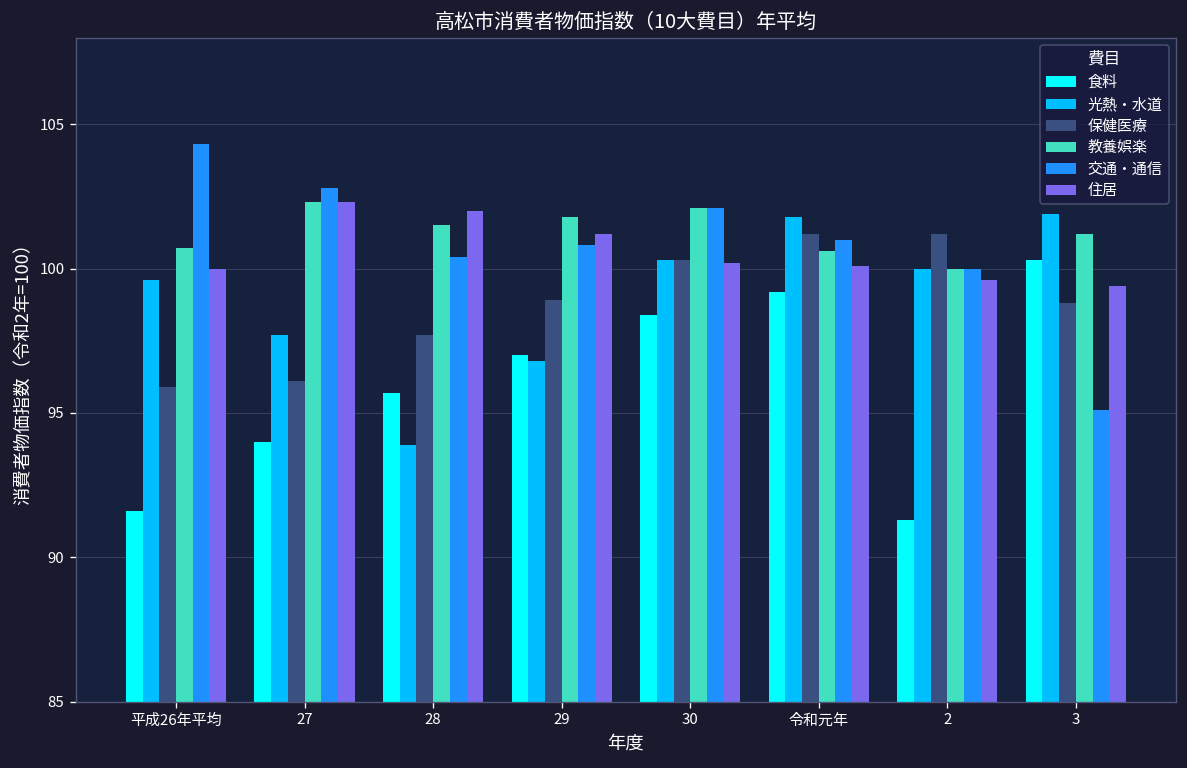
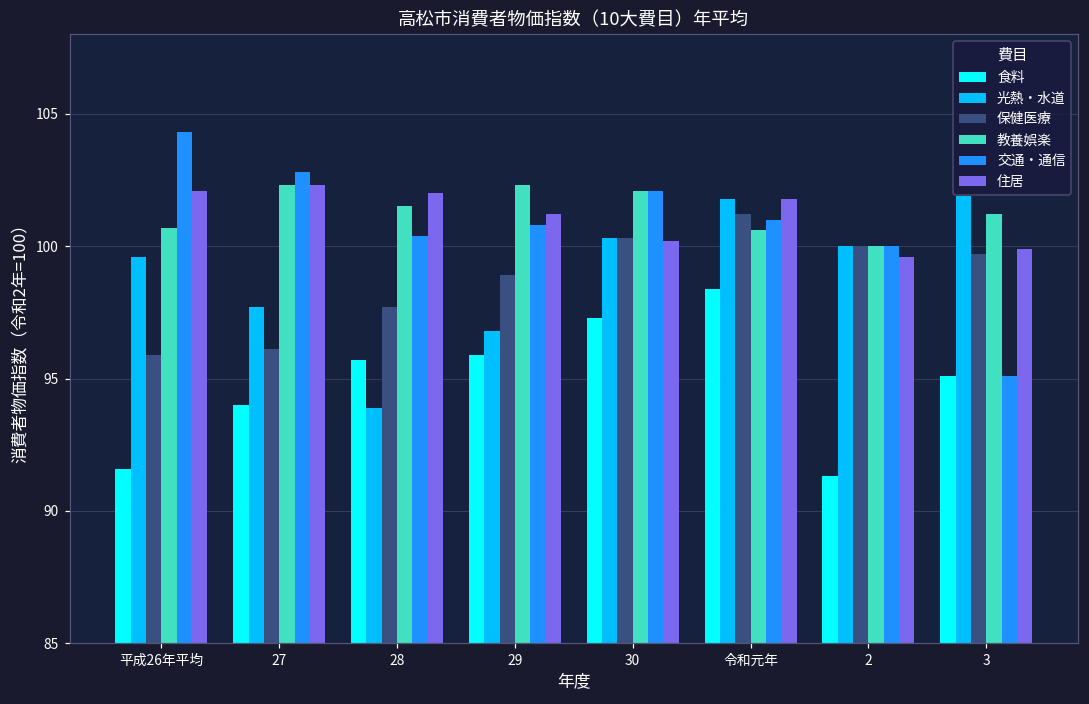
住居, 平成26年平均: 100.0 -> 102.1
食料, 29: 97.0 -> 95.9
教養娯楽, 29: 101.8 -> 102.3
食料, 30: 98.4 -> 97.3
食料, 令和元年: 99.2 -> 98.4
住居, 令和元年: 100.1 -> 101.8
保健医療, 2: 101.2 -> 100.0
食料, 3: 100.3 -> 95.1
保健医療, 3: 98.8 -> 99.7
住居, 3: 99.4 -> 99.9
